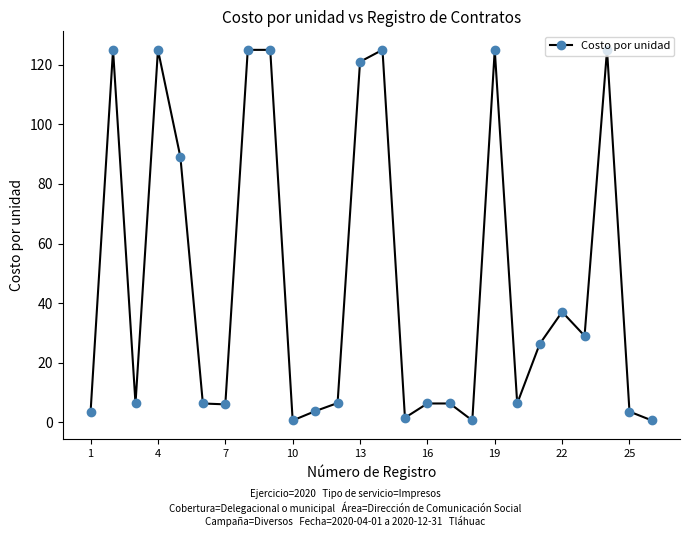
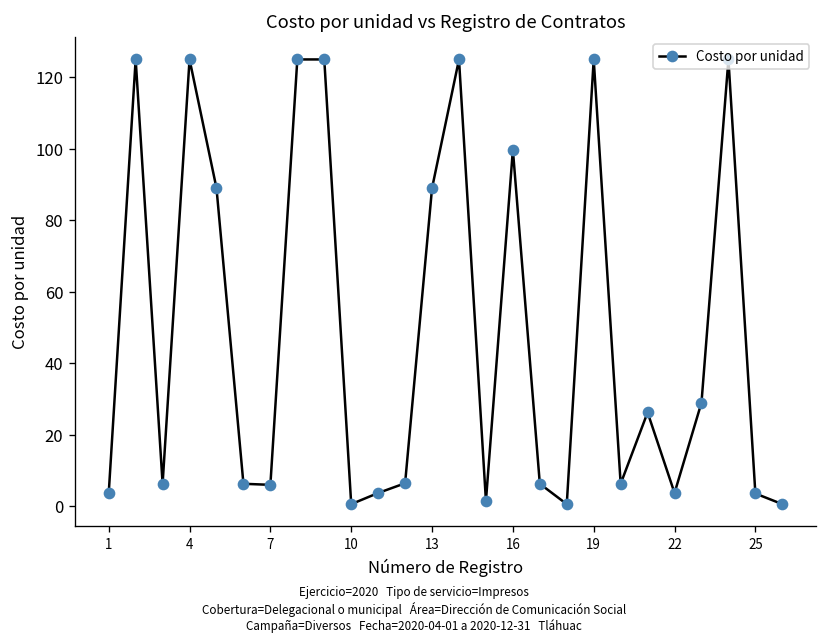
13: 121 -> 89
16: 6 -> 100
22: 37 -> 4
